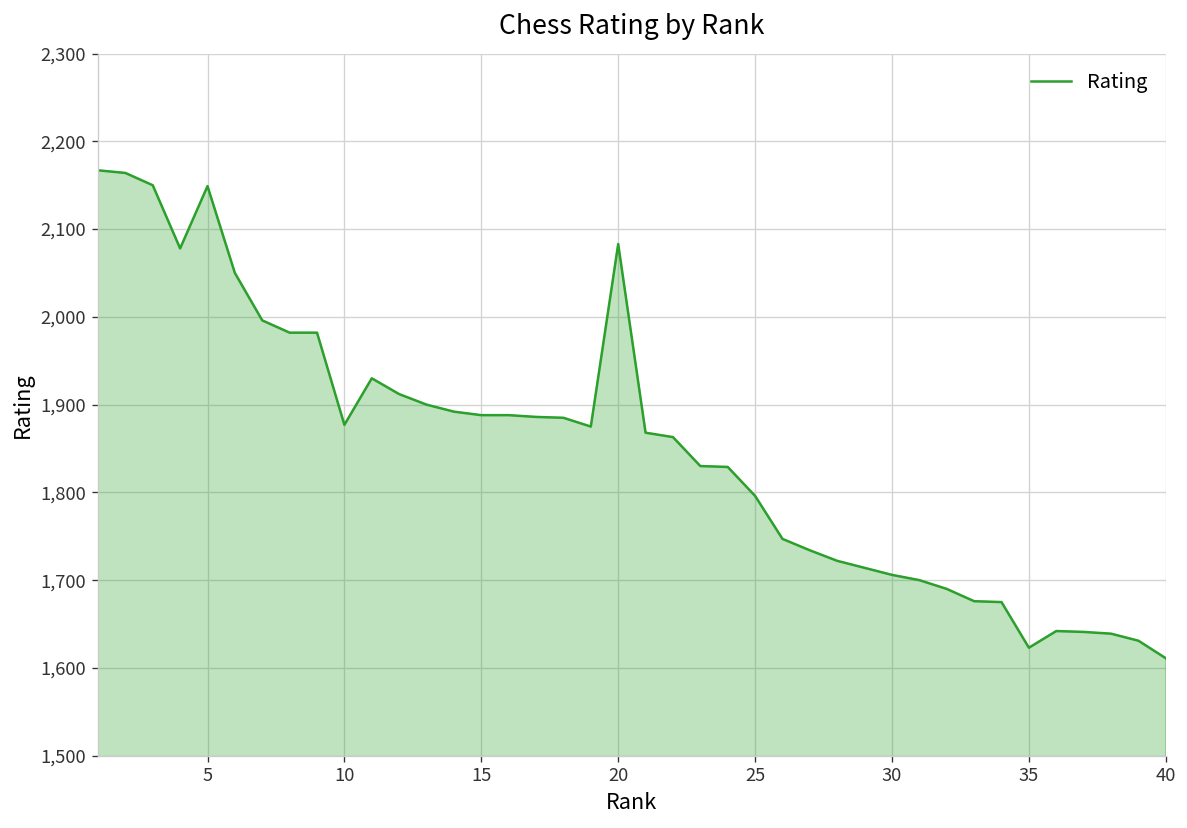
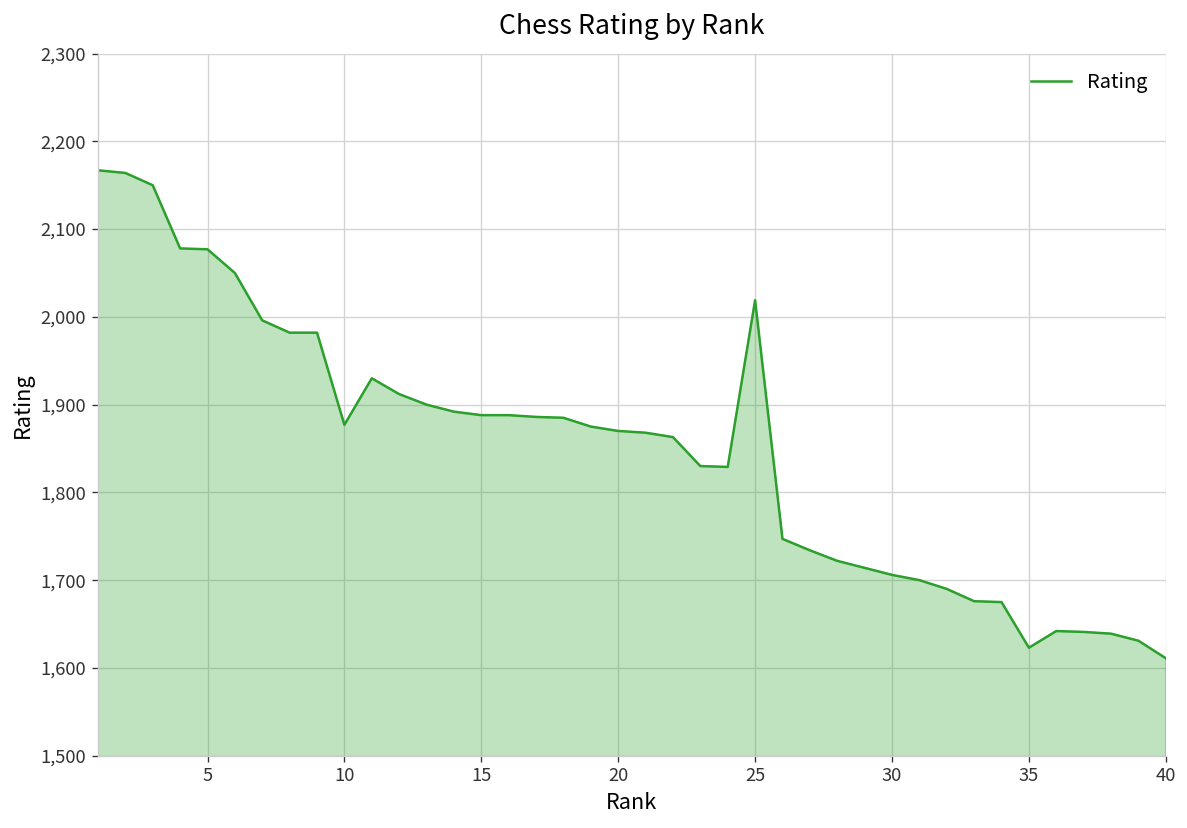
5: 2,150 -> 2,080
20: 2,080 -> 1,870
25: 1,800 -> 2,020
